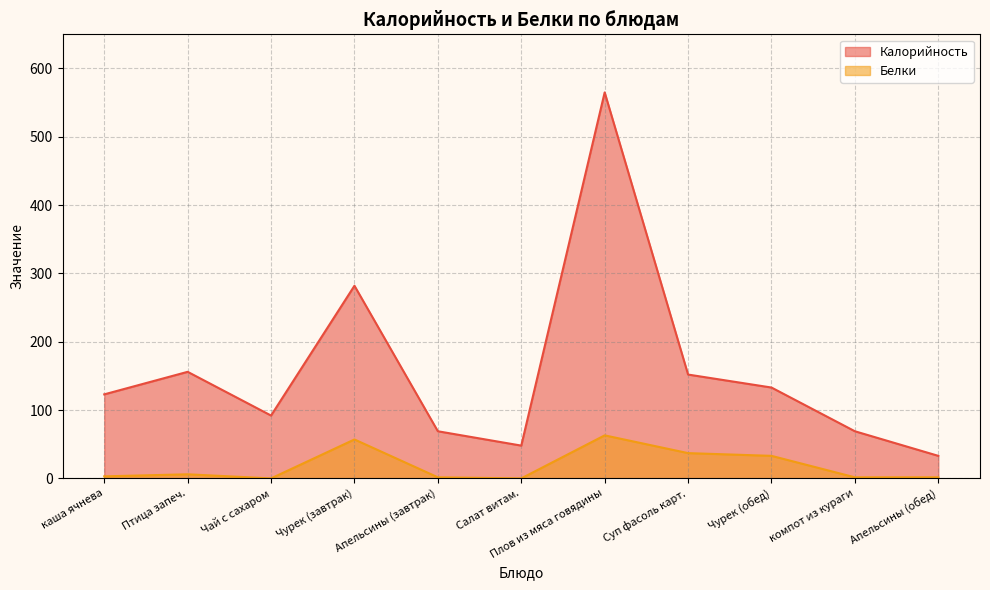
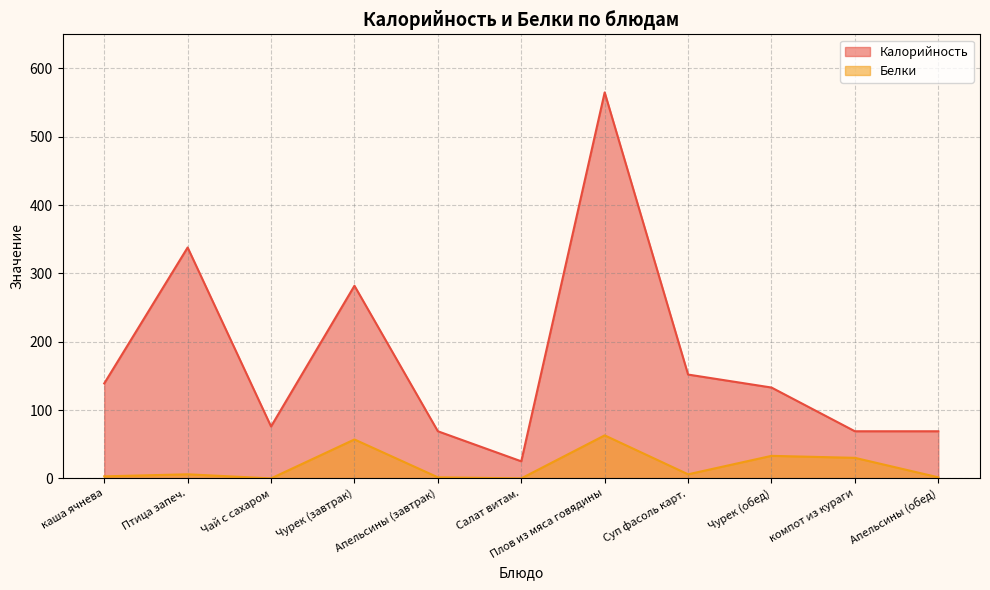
Калорийность, каша ячнева: 120 -> 140
Калорийность, Птица запеч.: 160 -> 340
Калорийность, Чай с сахаром: 90 -> 80
Калорийность, Салат витам.: 50 -> 30
Белки, Суп фасоль карт.: 40 -> 10
Белки, компот из кураги: 0 -> 30
Калорийность, Апельсины (обед): 30 -> 70
